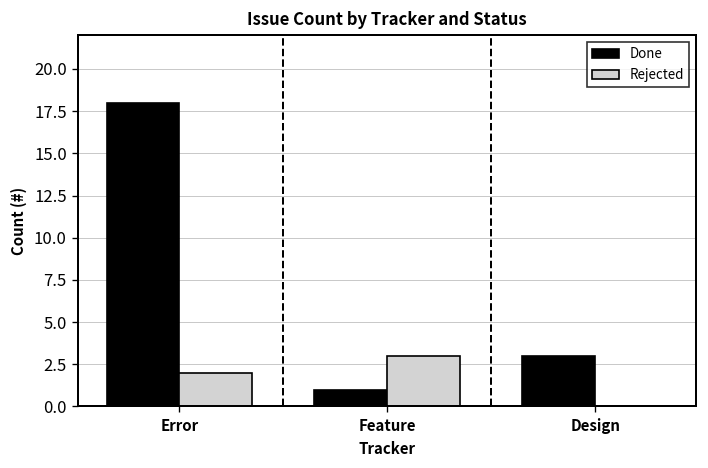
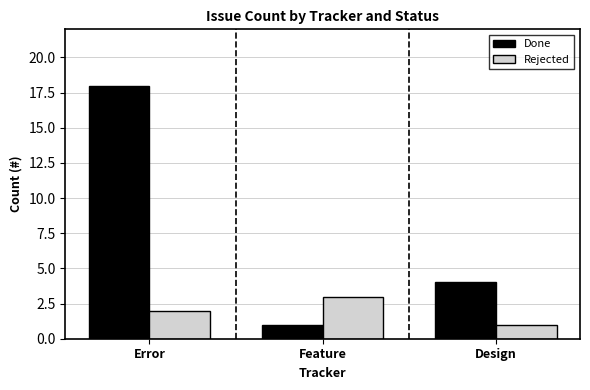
Done, Design: 3 -> 4
Rejected, Design: 0 -> 1
